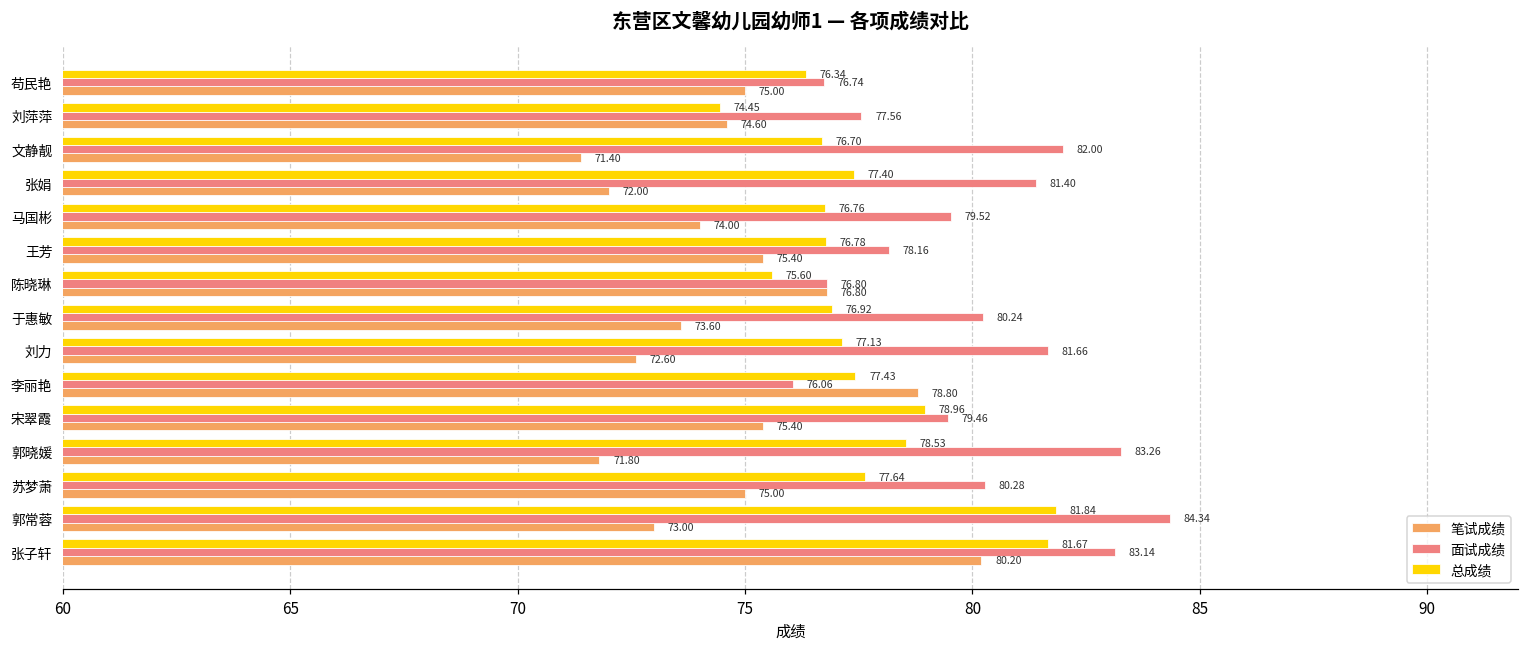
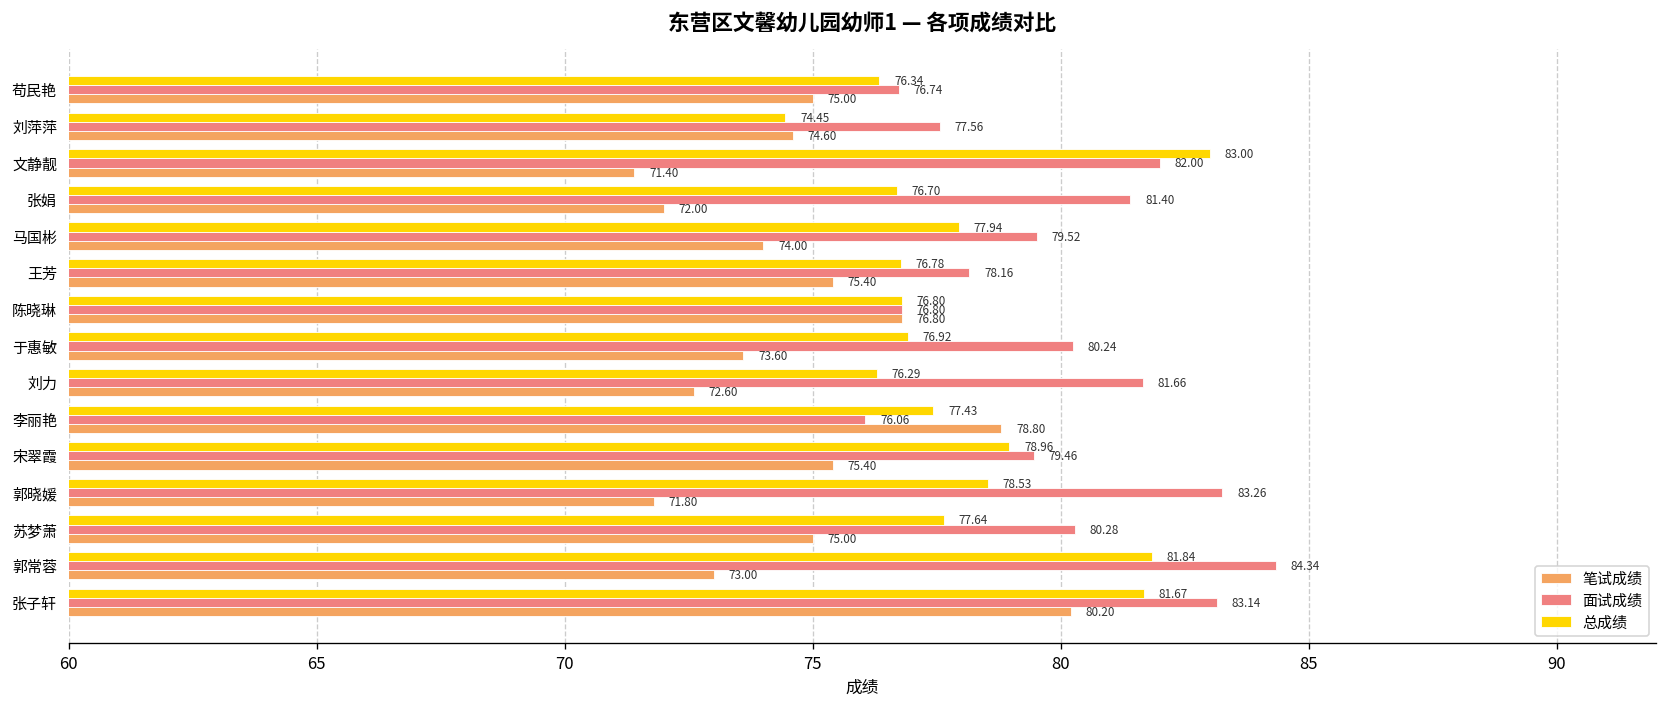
总成绩, 文静靓: 76.70 -> 83.00
总成绩, 张娟: 77.40 -> 76.70
总成绩, 马国彬: 76.76 -> 77.94
总成绩, 陈晓琳: 75.60 -> 76.80
总成绩, 刘力: 77.13 -> 76.29
